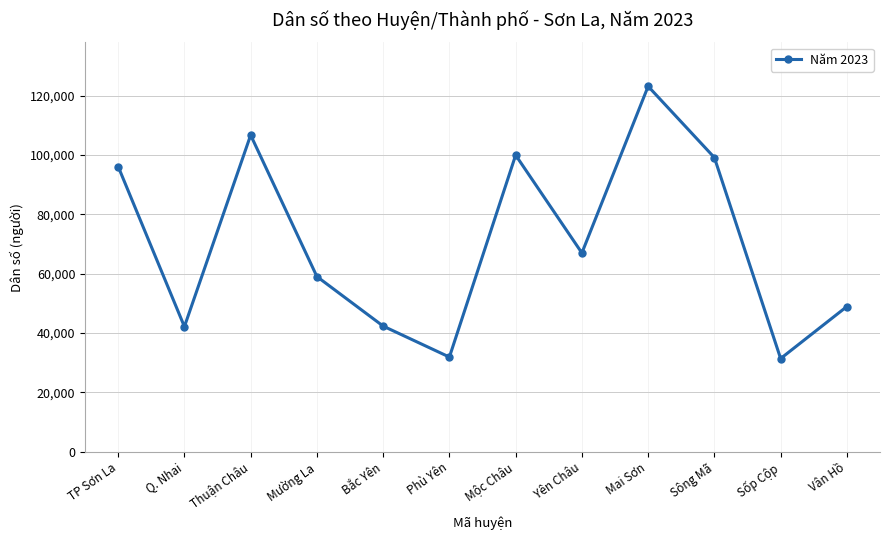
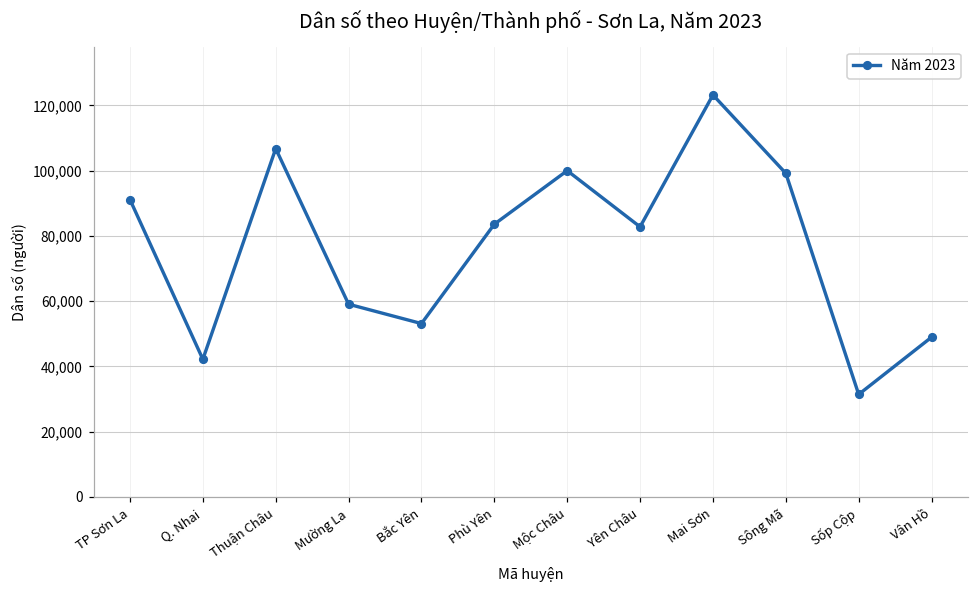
TP Sơn La: 96,000 -> 91,000
Bắc Yên: 42,000 -> 53,000
Phù Yên: 32,000 -> 84,000
Yên Châu: 67,000 -> 83,000
